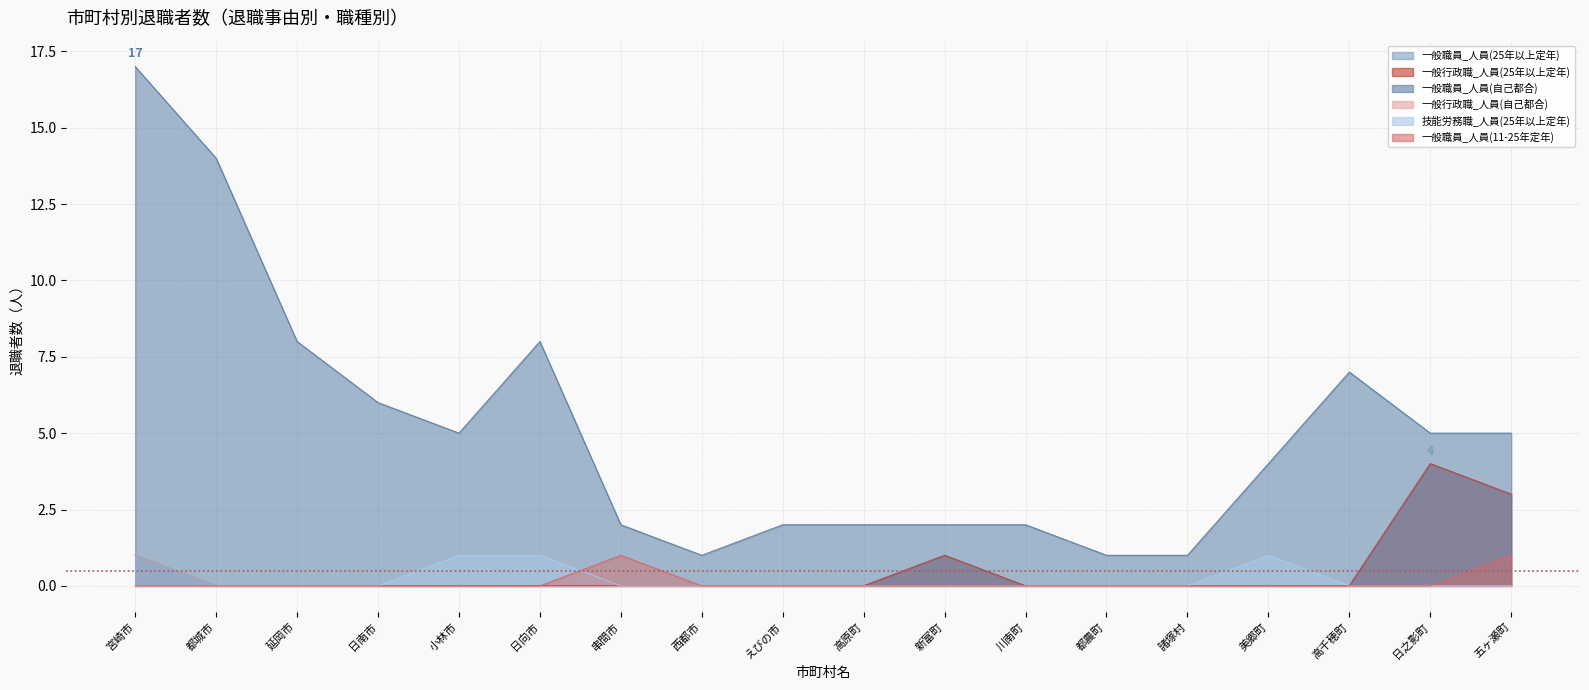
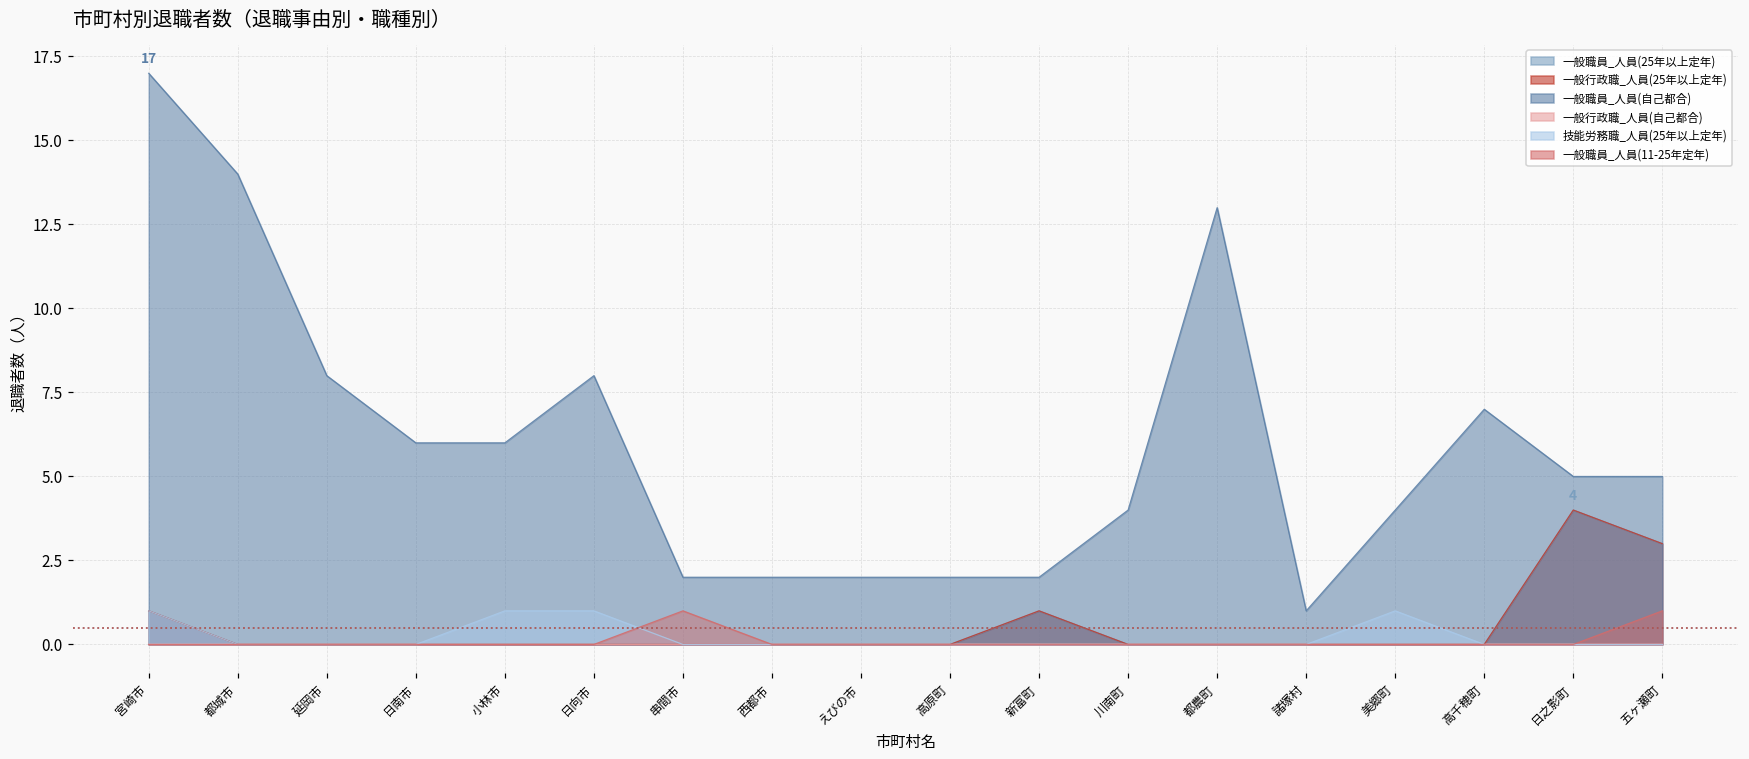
一般職員_人員(自己都合), 小林市: 5 -> 6
一般職員_人員(自己都合), 西都市: 1 -> 2
一般職員_人員(自己都合), 川南町: 2 -> 4
一般職員_人員(自己都合), 都農町: 1 -> 13
